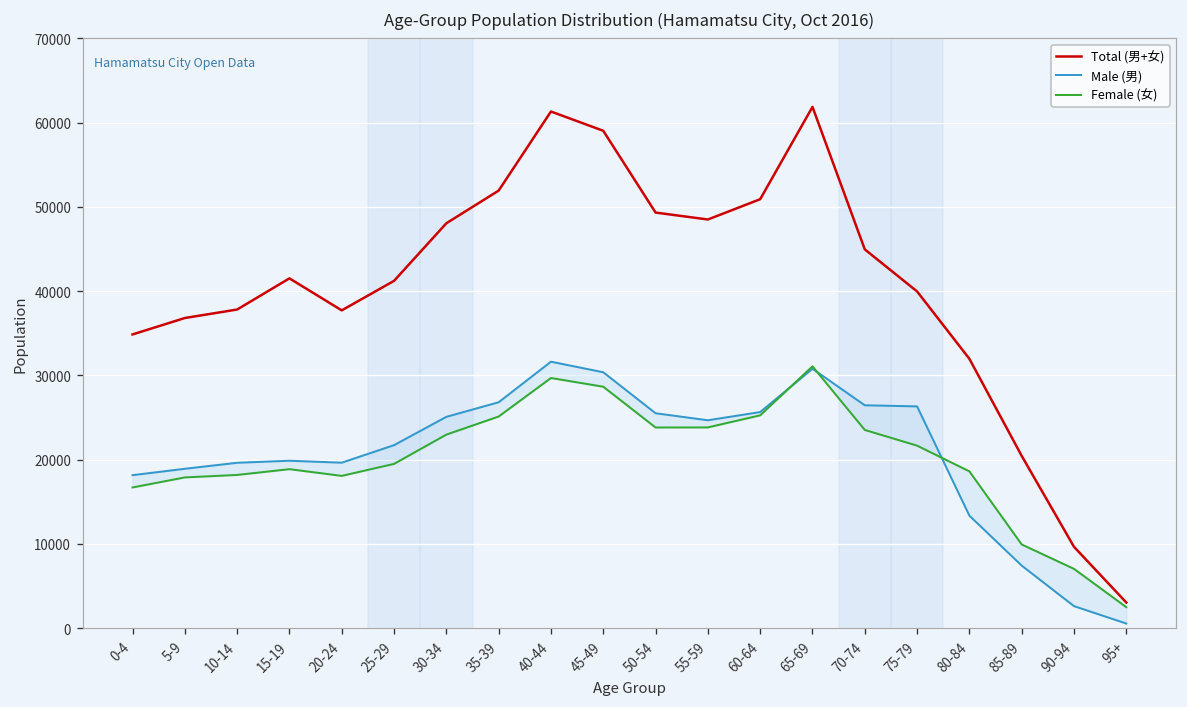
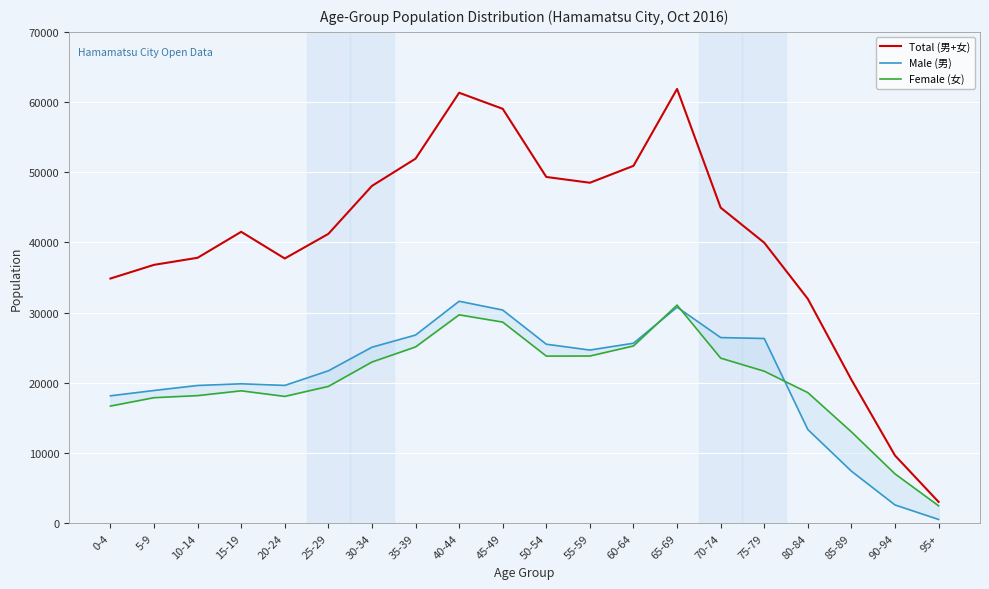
Female (女), 85-89: 10000 -> 13000
